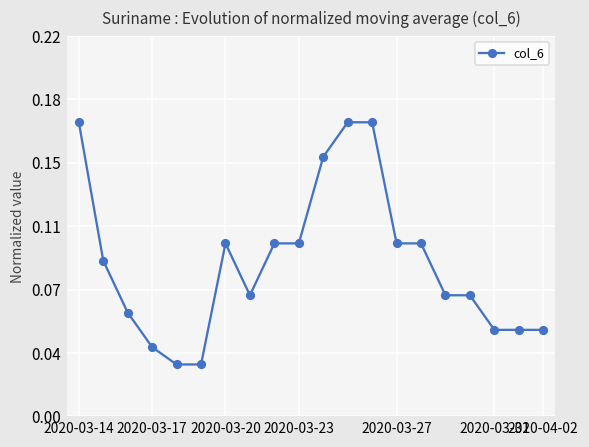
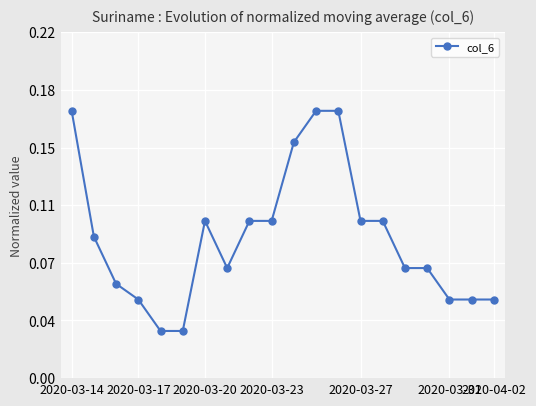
2020-03-17: 0.04 -> 0.05
